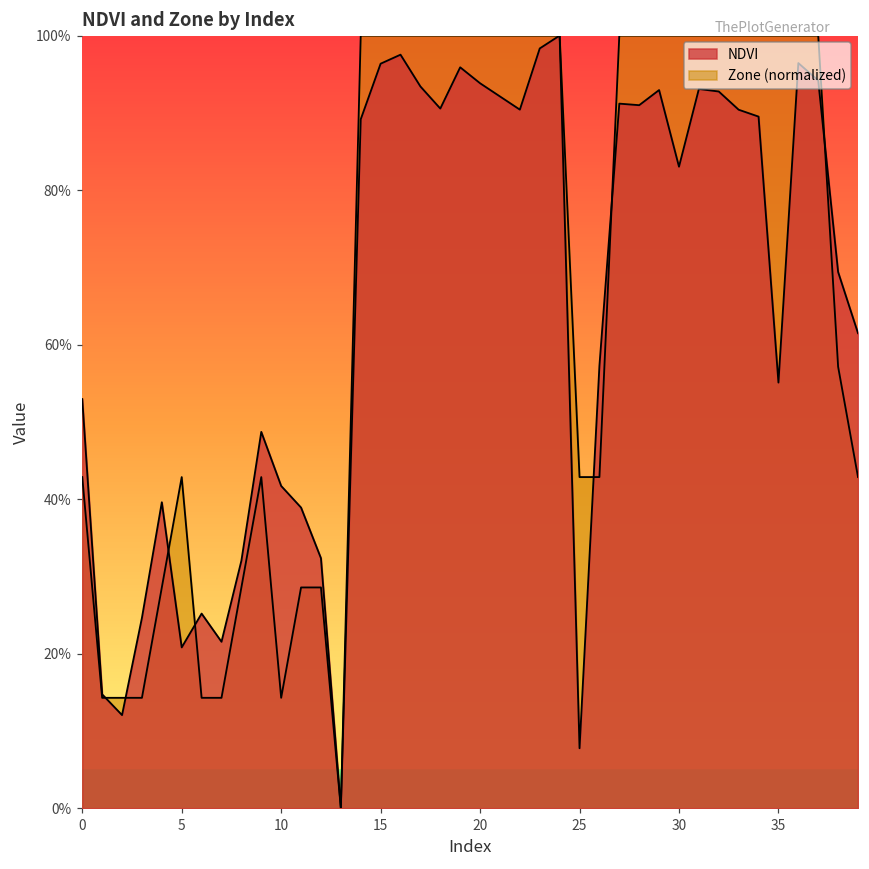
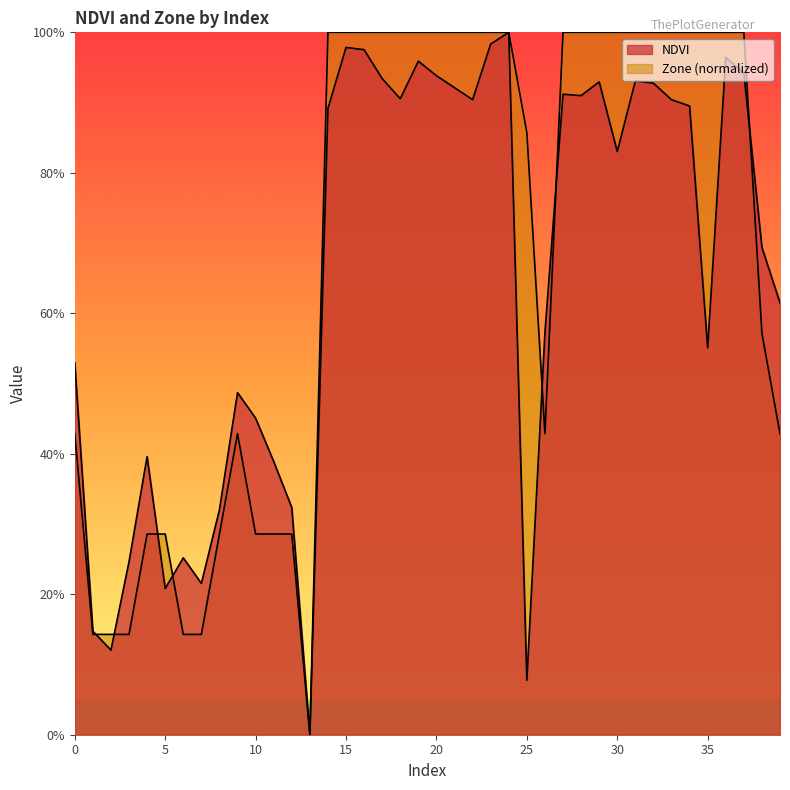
Zone (normalized), 5: 43% -> 29%
NDVI, 10: 42% -> 45%
Zone (normalized), 10: 14% -> 29%
NDVI, 15: 96% -> 98%
Zone (normalized), 25: 43% -> 86%
